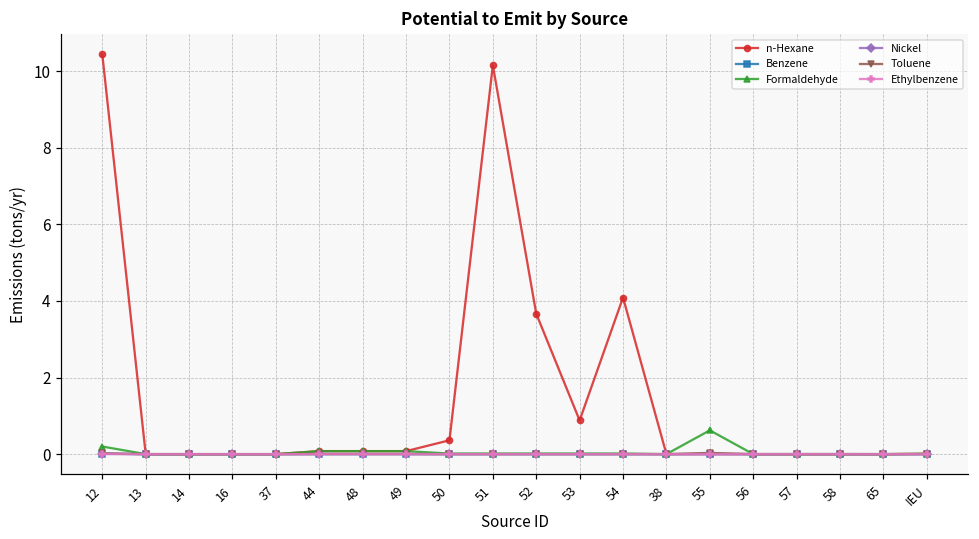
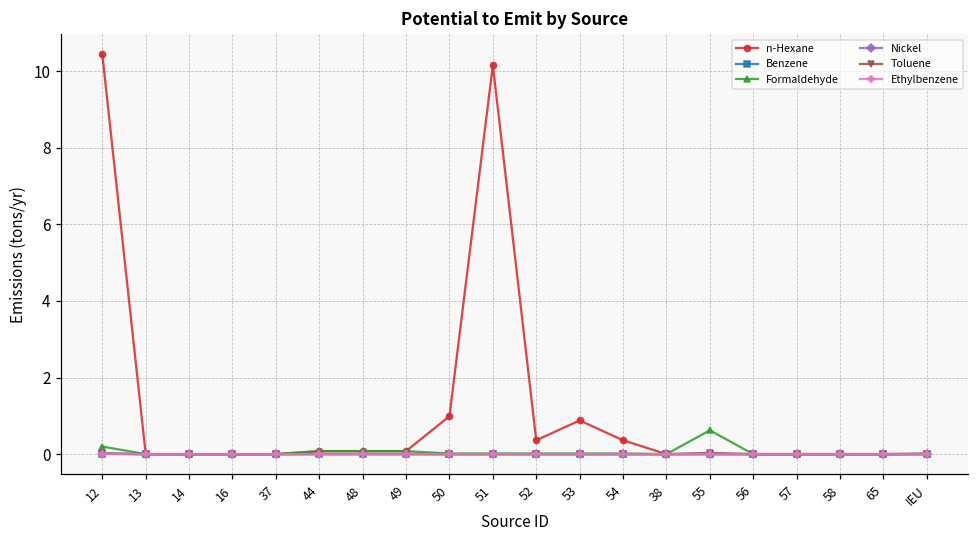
n-Hexane, 50: 0.4 -> 1.0
n-Hexane, 52: 3.7 -> 0.4
n-Hexane, 54: 4.1 -> 0.4
